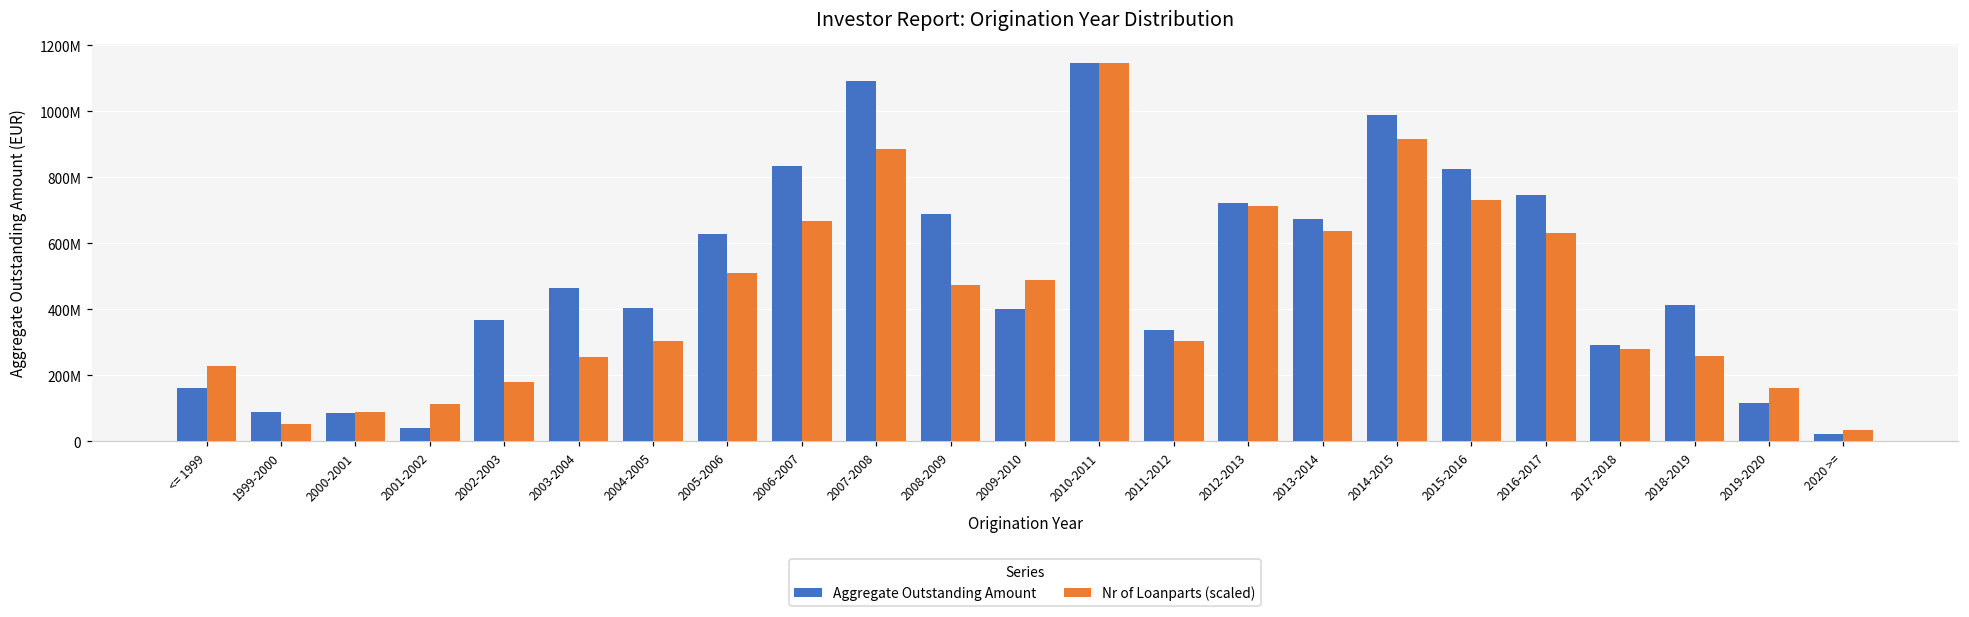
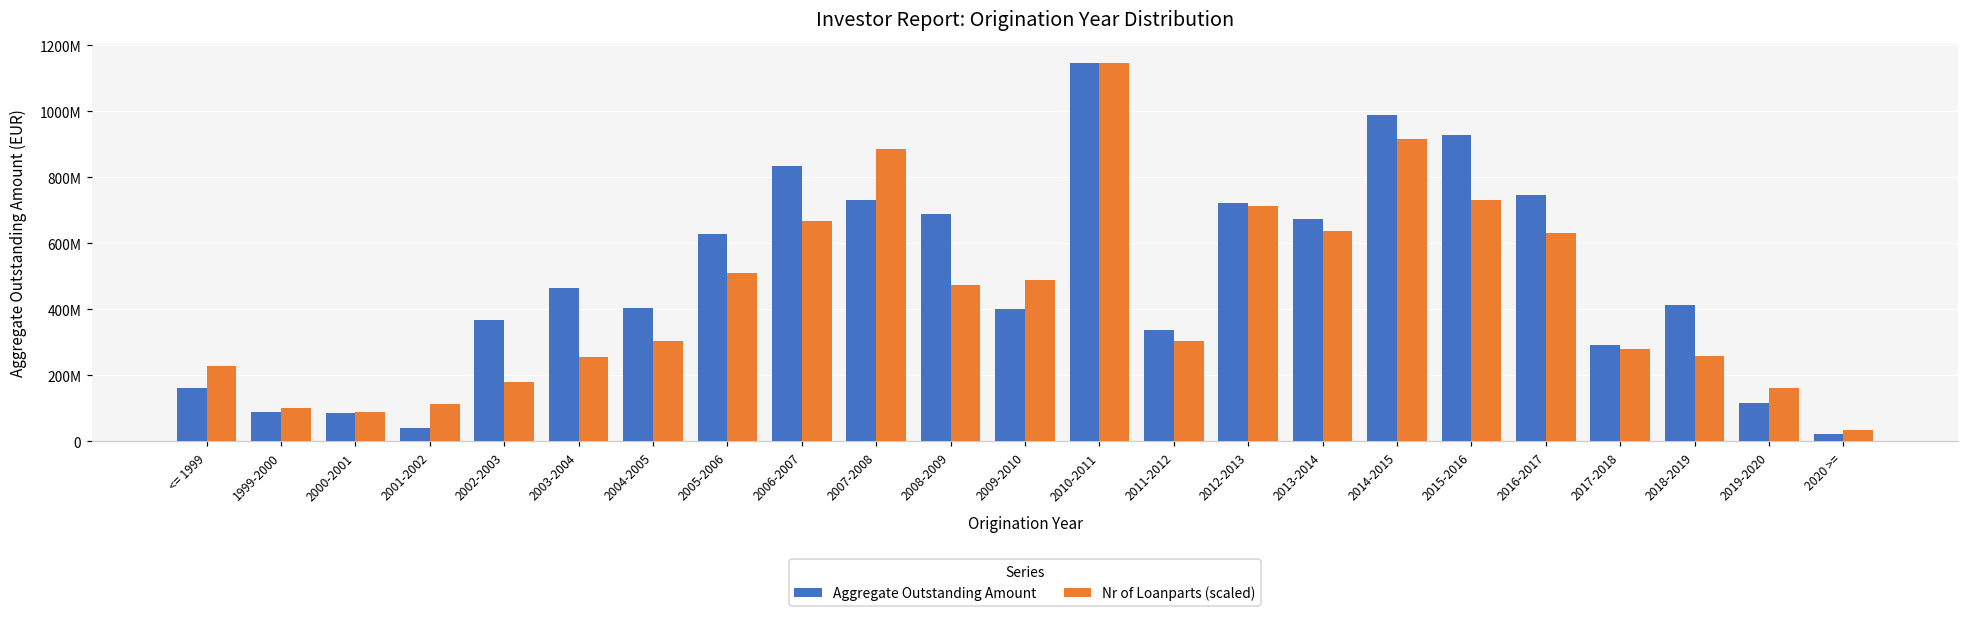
Nr of Loanparts (scaled), 1999-2000: 50000000 -> 100000000
Aggregate Outstanding Amount, 2007-2008: 1090000000 -> 730000000
Aggregate Outstanding Amount, 2015-2016: 830000000 -> 930000000
